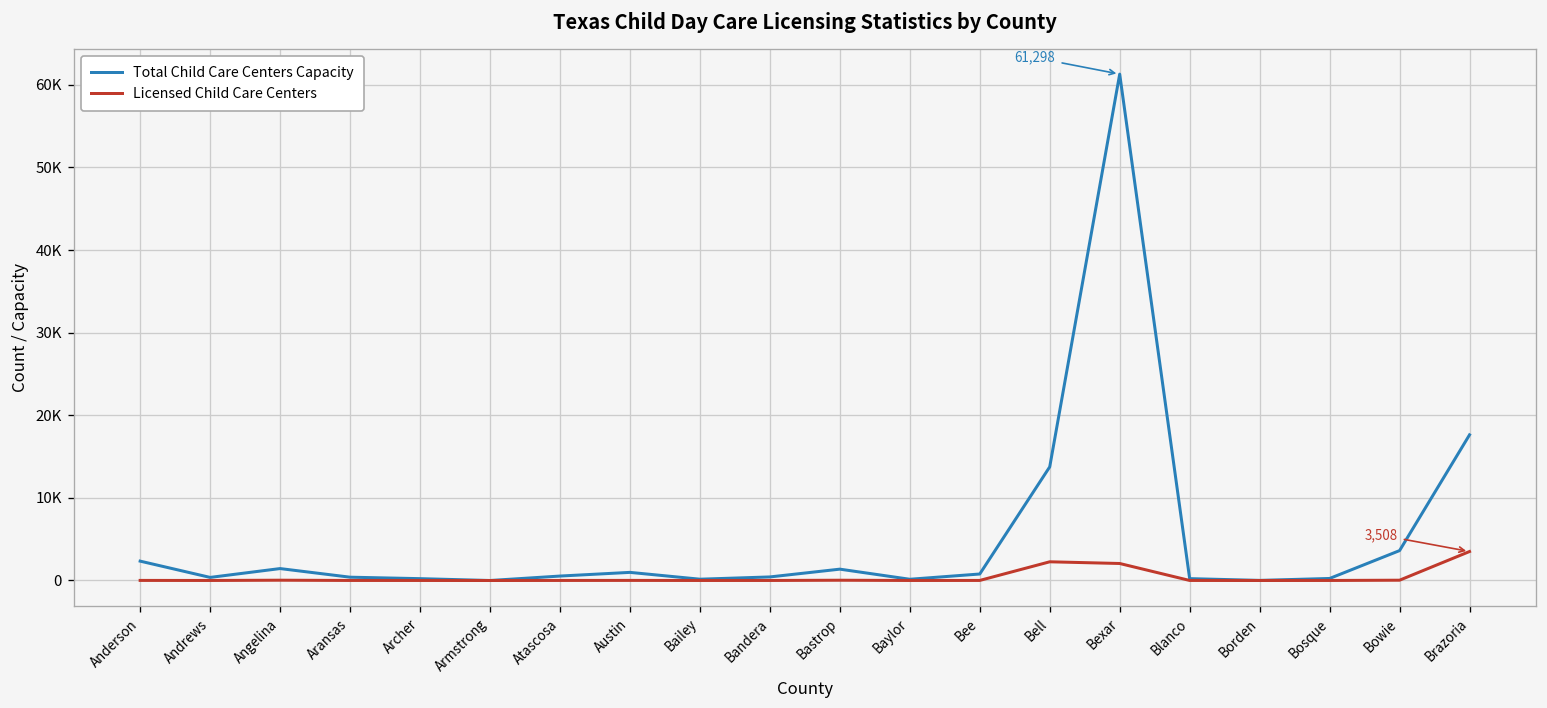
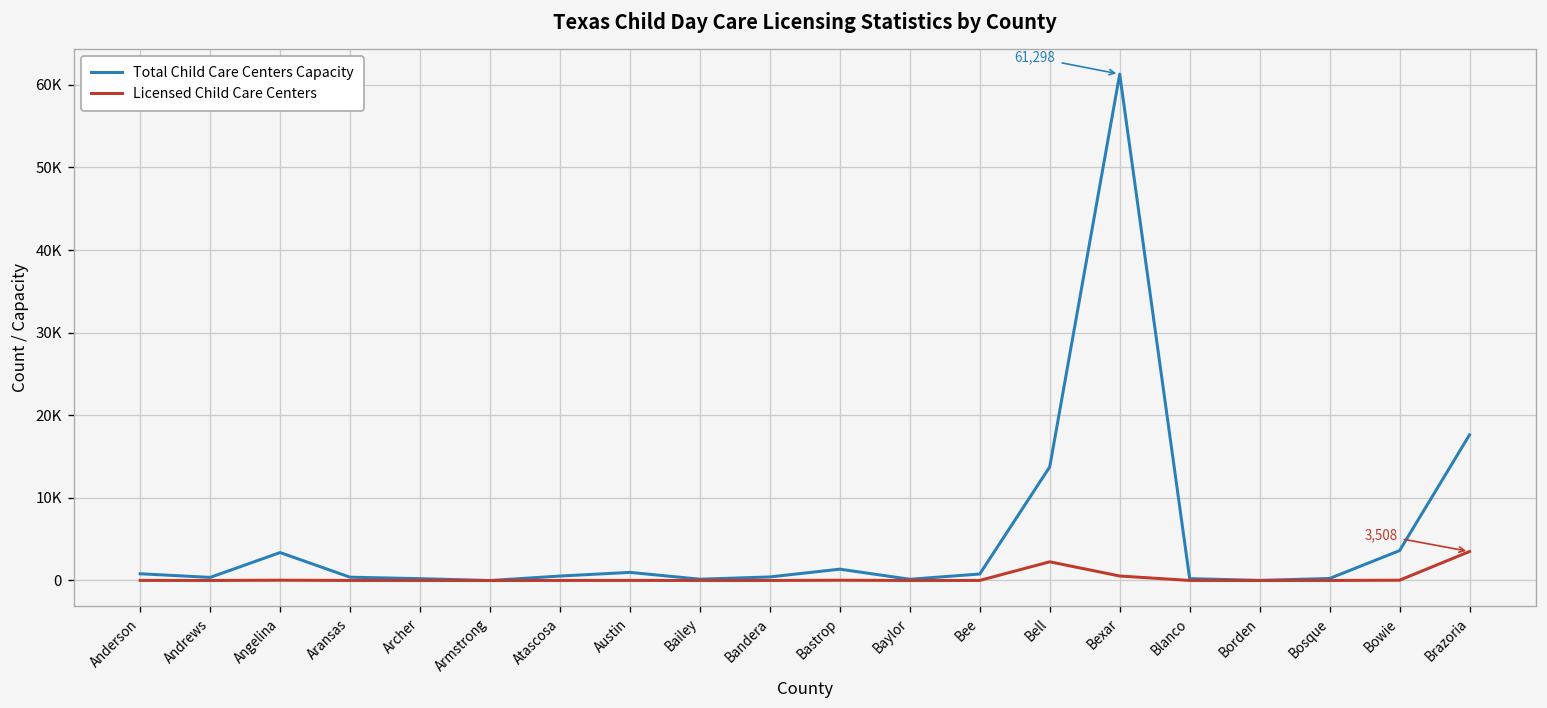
Total Child Care Centers Capacity, Anderson: 2000 -> 1000
Total Child Care Centers Capacity, Angelina: 1000 -> 3000
Licensed Child Care Centers, Bexar: 2000 -> 1000
